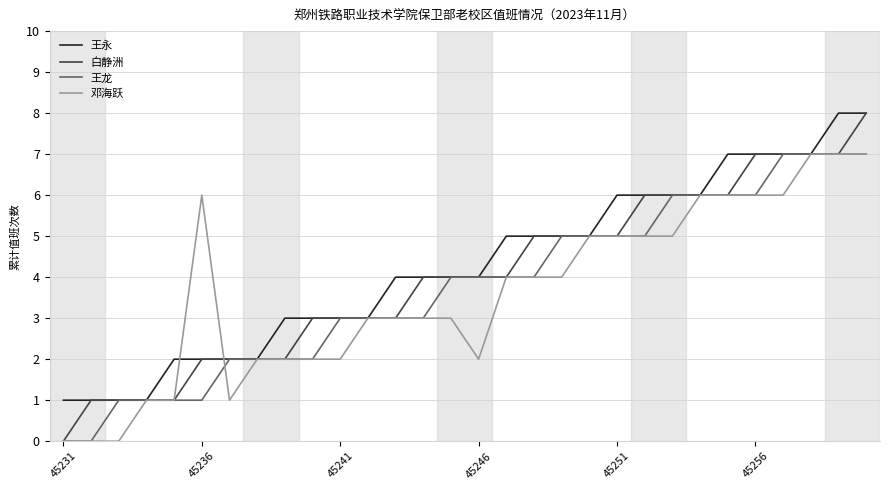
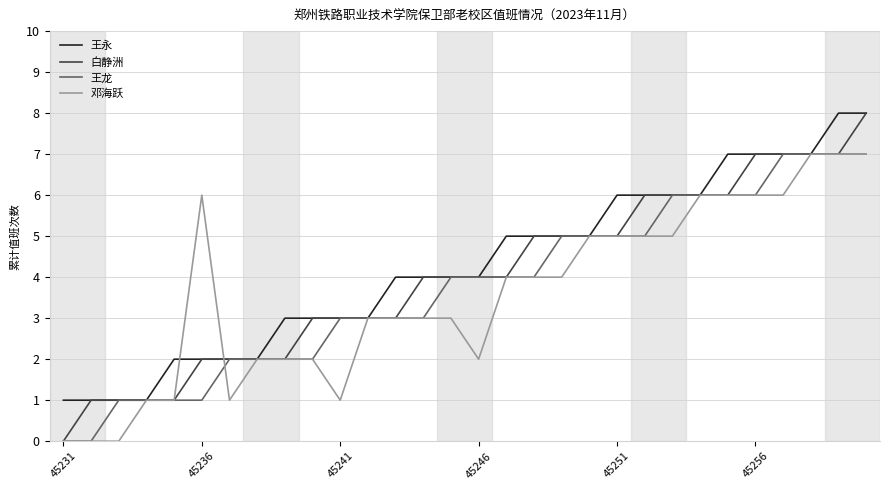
邓海跃, 45241: 2 -> 1
